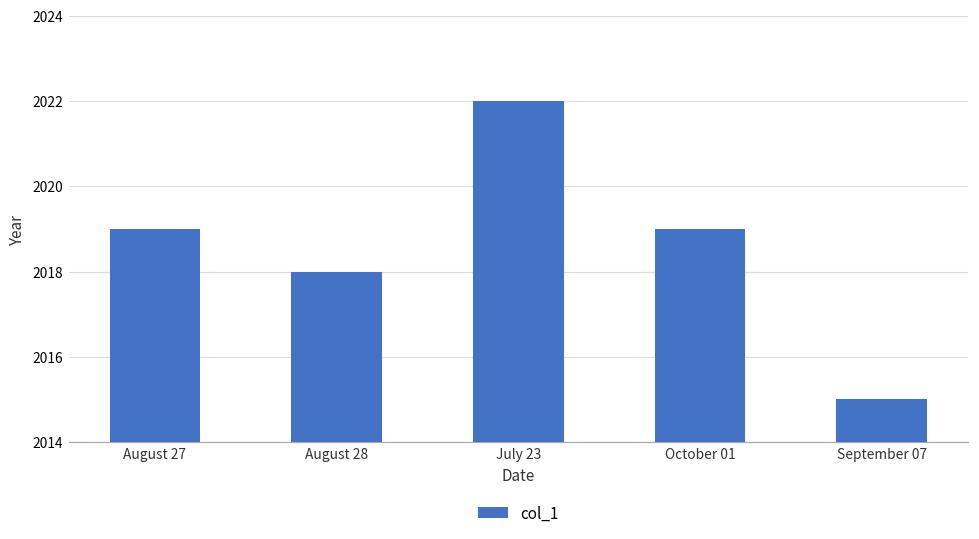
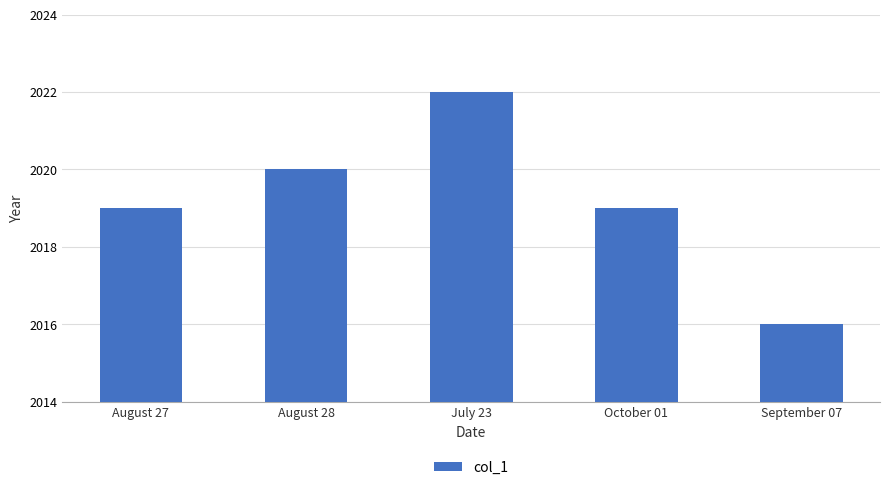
August 28: 2018 -> 2020
September 07: 2015 -> 2016
